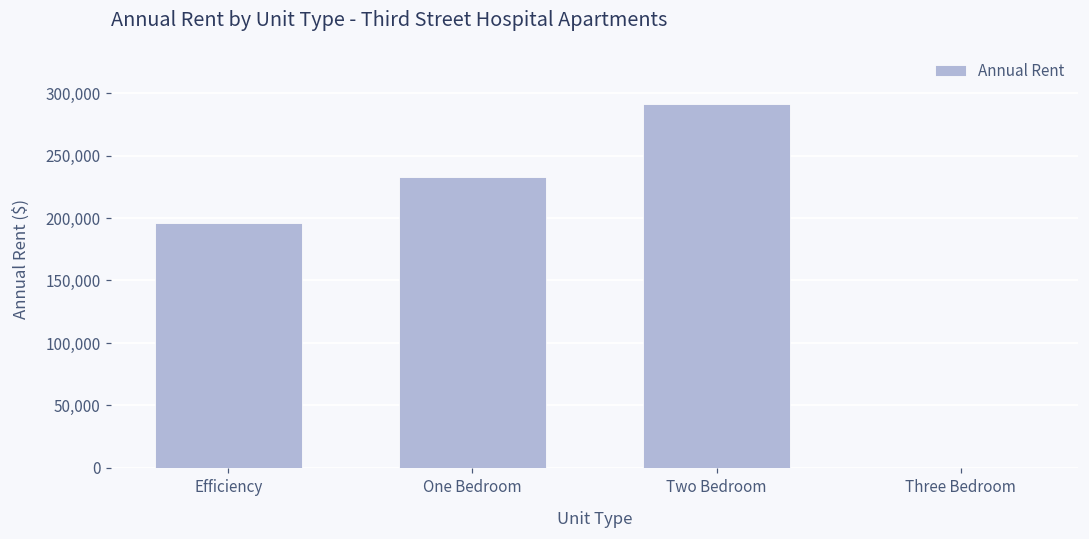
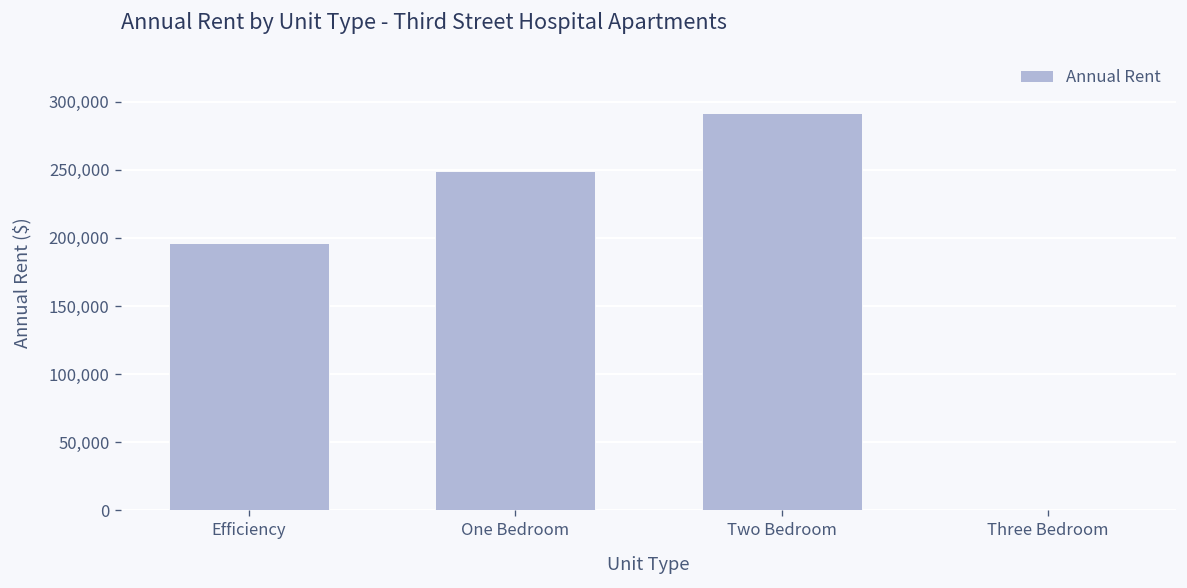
One Bedroom: 233,000 -> 249,000
